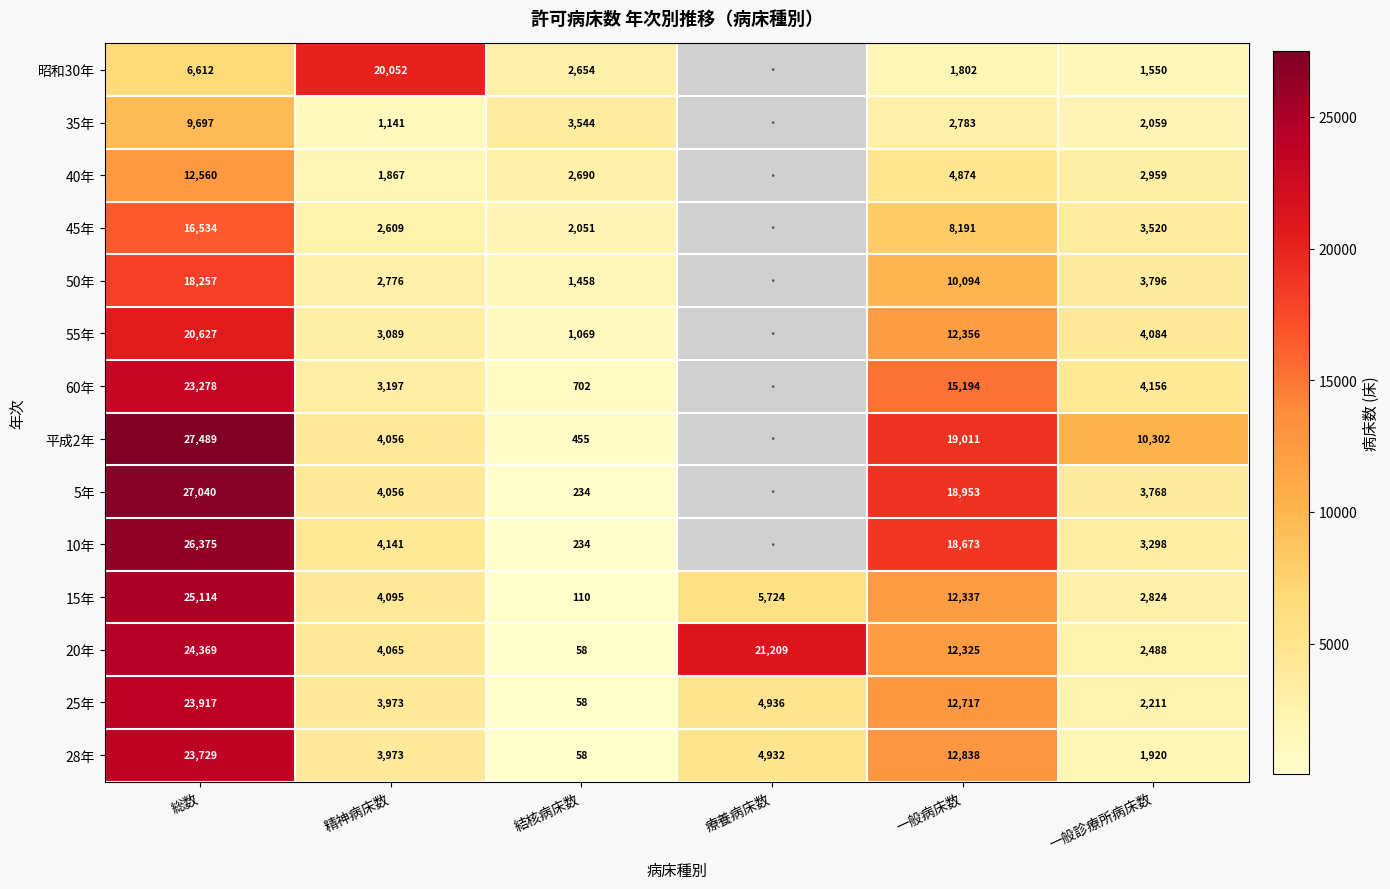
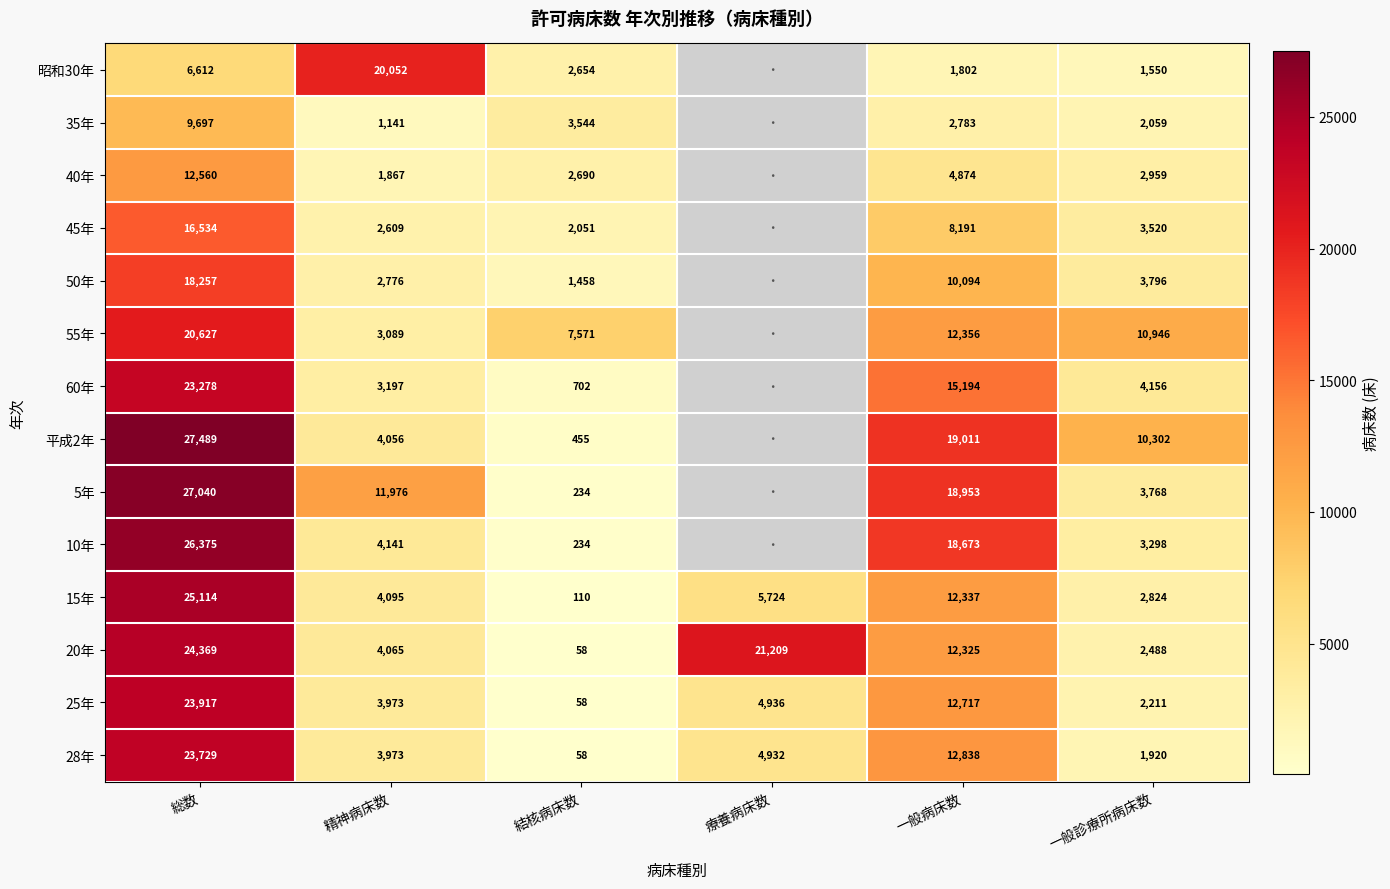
55年, 結核病床数: 1,069 -> 7,571
55年, 一般診療所病床数: 4,084 -> 10,946
5年, 精神病床数: 4,056 -> 11,976
